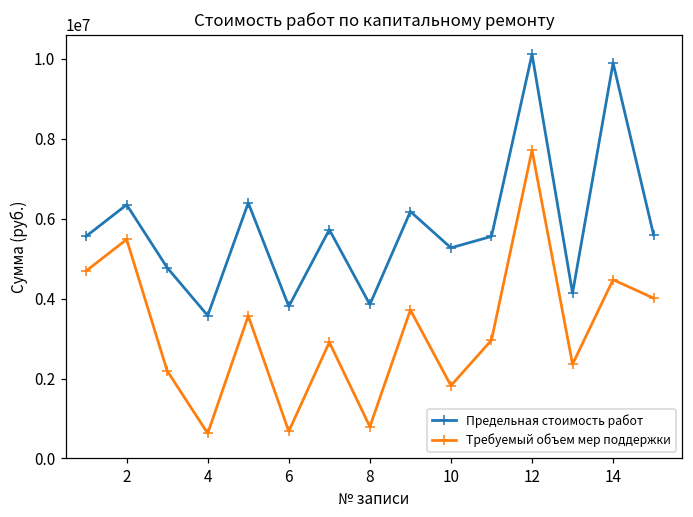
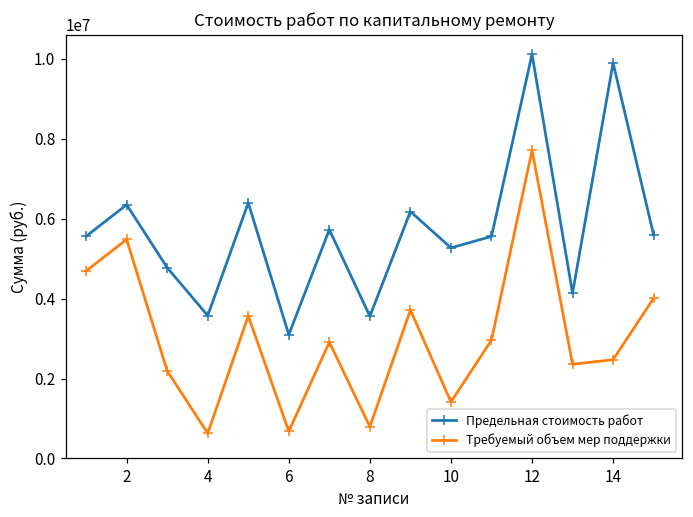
Предельная стоимость работ, 6: 3800000 -> 3100000
Предельная стоимость работ, 8: 3900000 -> 3600000
Требуемый объем мер поддержки, 10: 1800000 -> 1400000
Требуемый объем мер поддержки, 14: 4500000 -> 2500000
